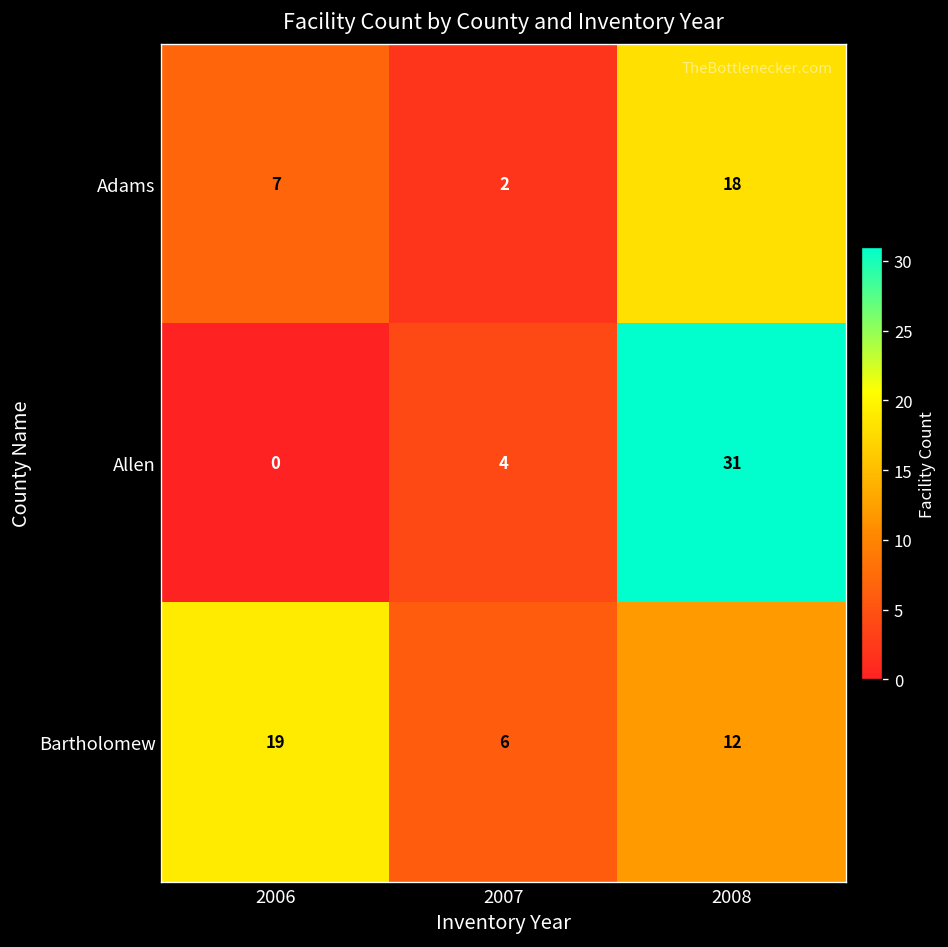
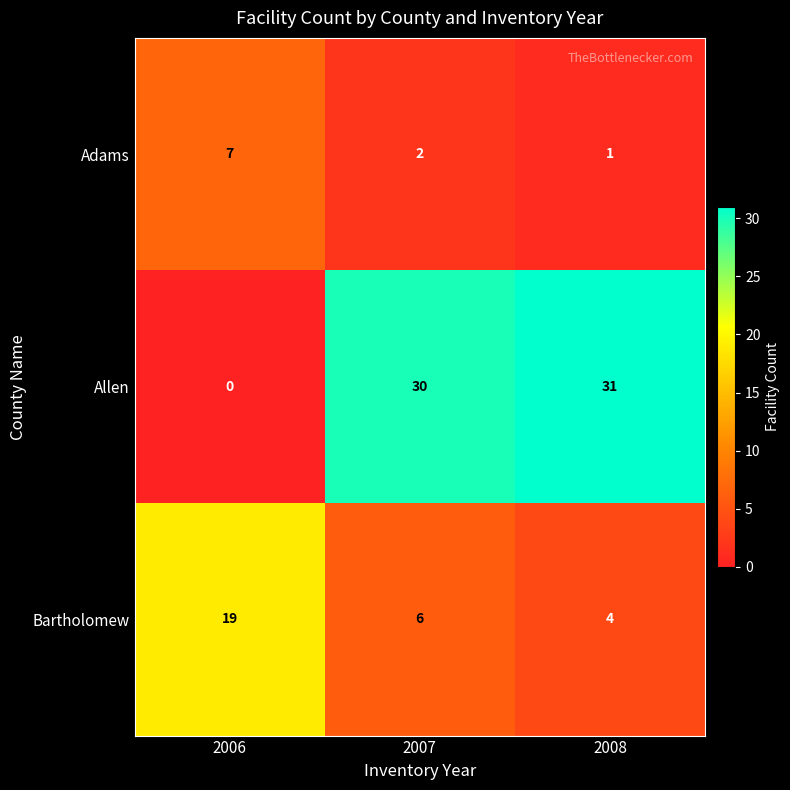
Adams, 2008: 18 -> 1
Allen, 2007: 4 -> 30
Bartholomew, 2008: 12 -> 4
